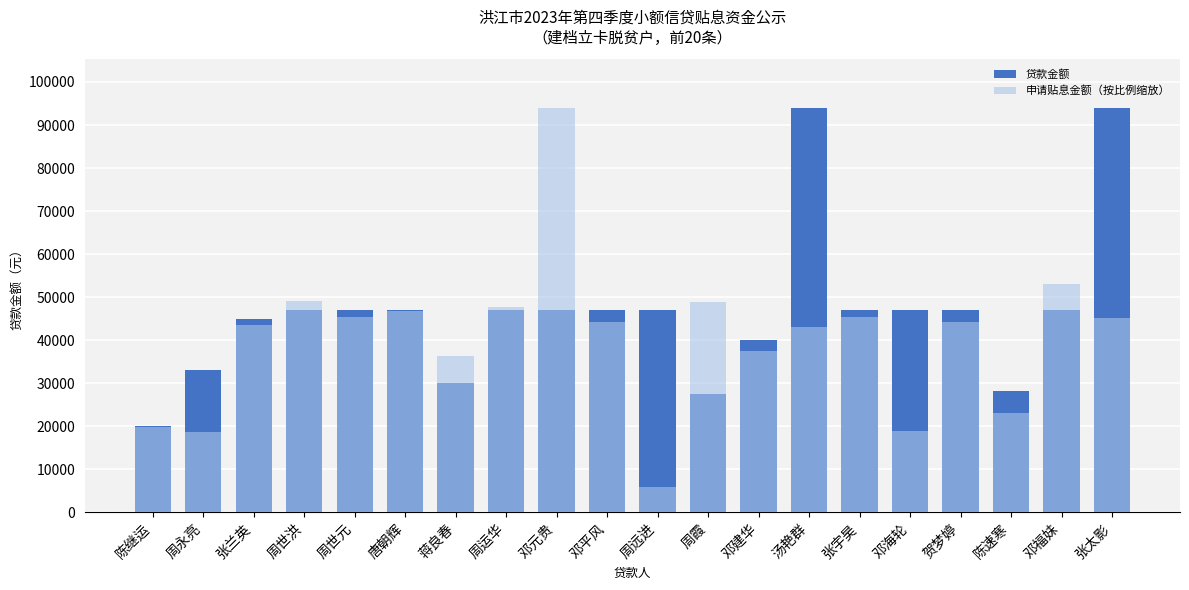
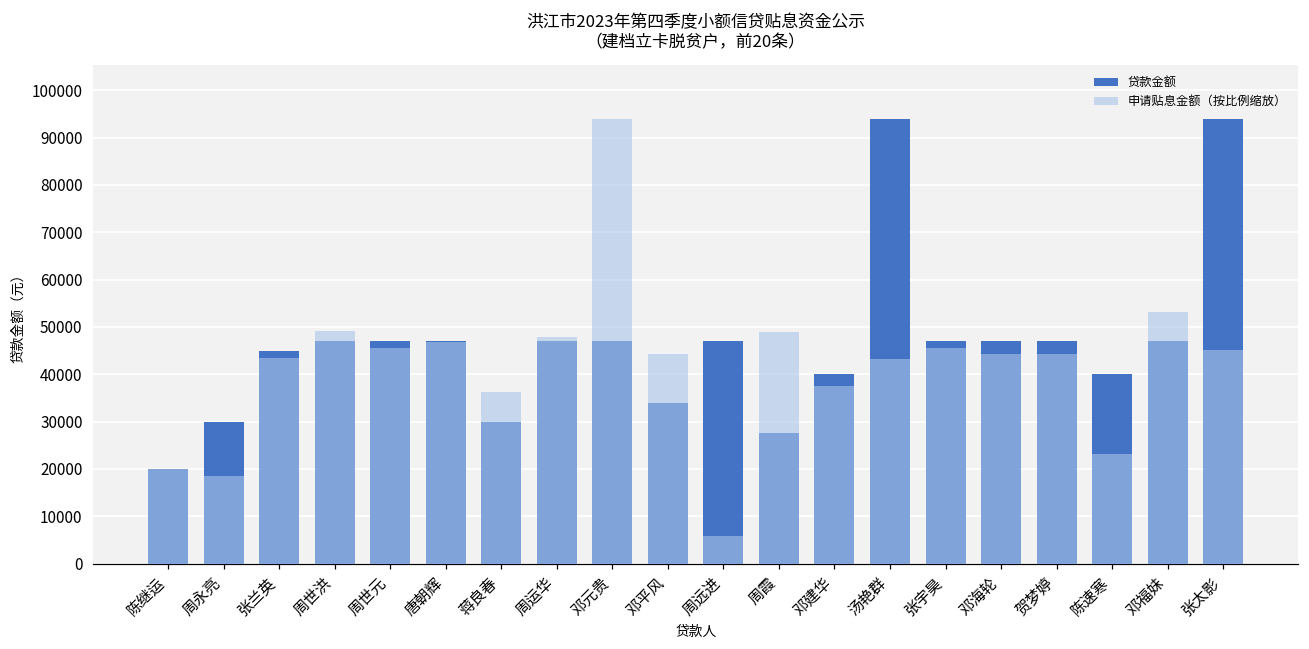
贷款金额, 周永亮: 33000 -> 30000
贷款金额, 邓平风: 47000 -> 34000
申请贴息金额（按比例缩放）, 邓海轮: 19000 -> 44000
贷款金额, 陈速寒: 28000 -> 40000
